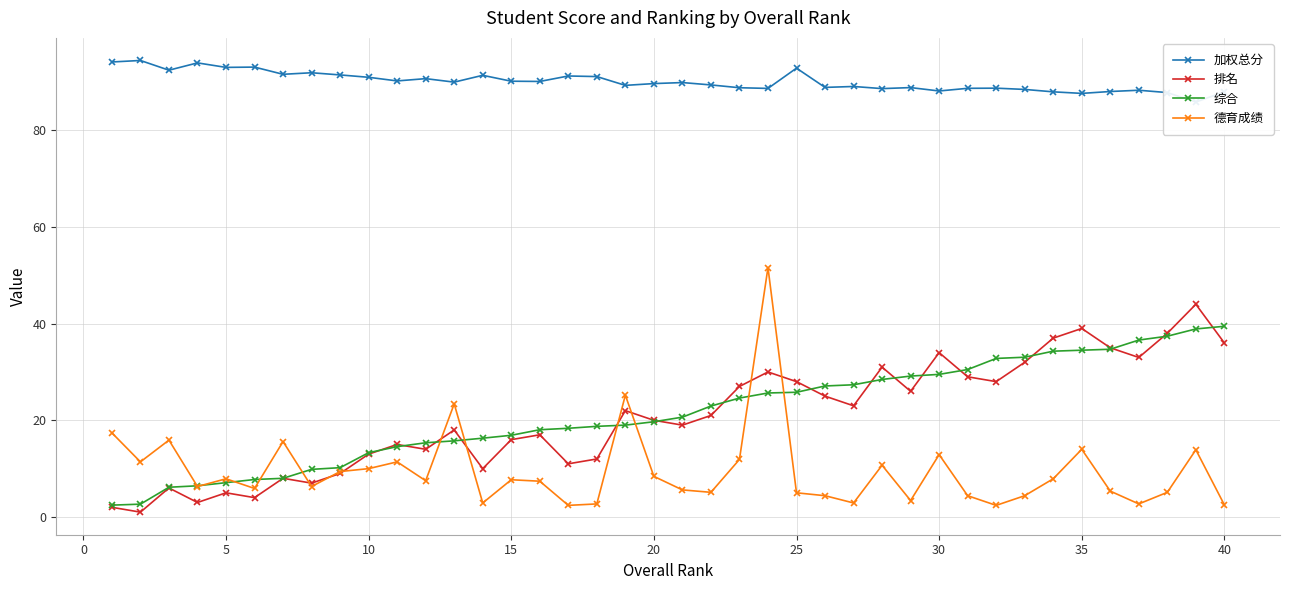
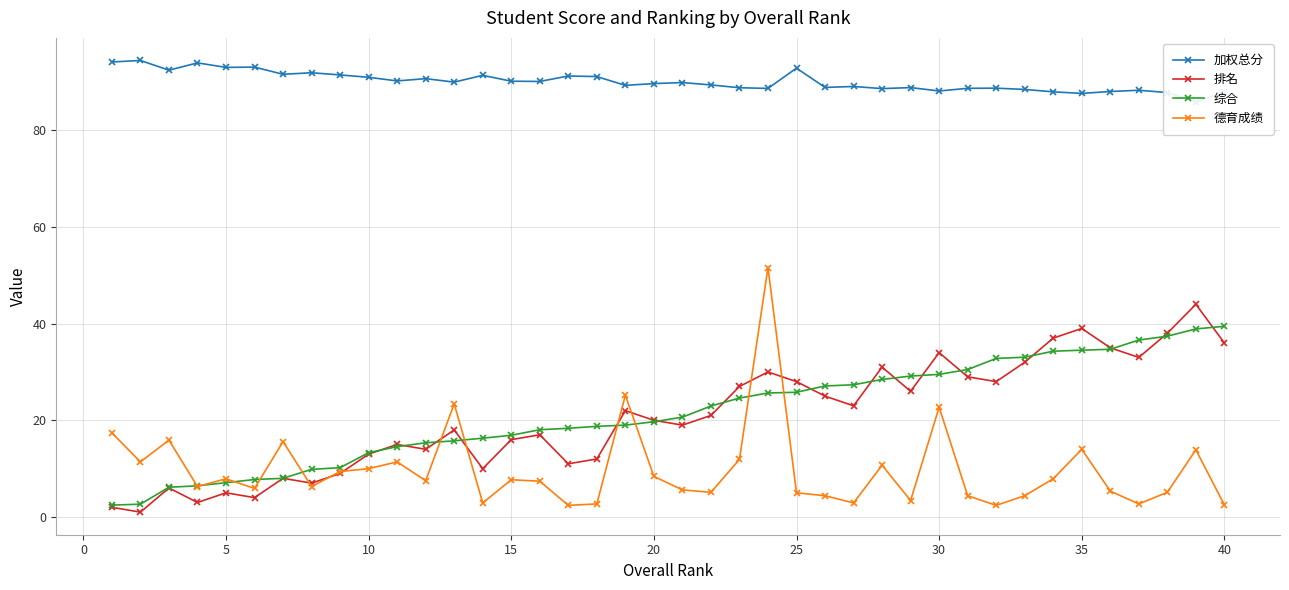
德育成绩, 30: 13 -> 23
